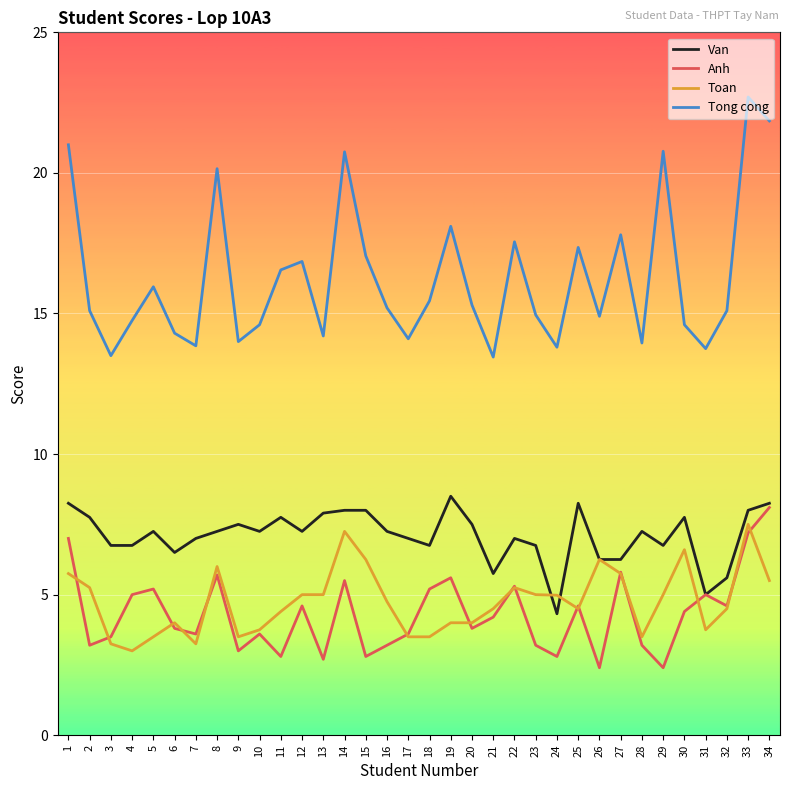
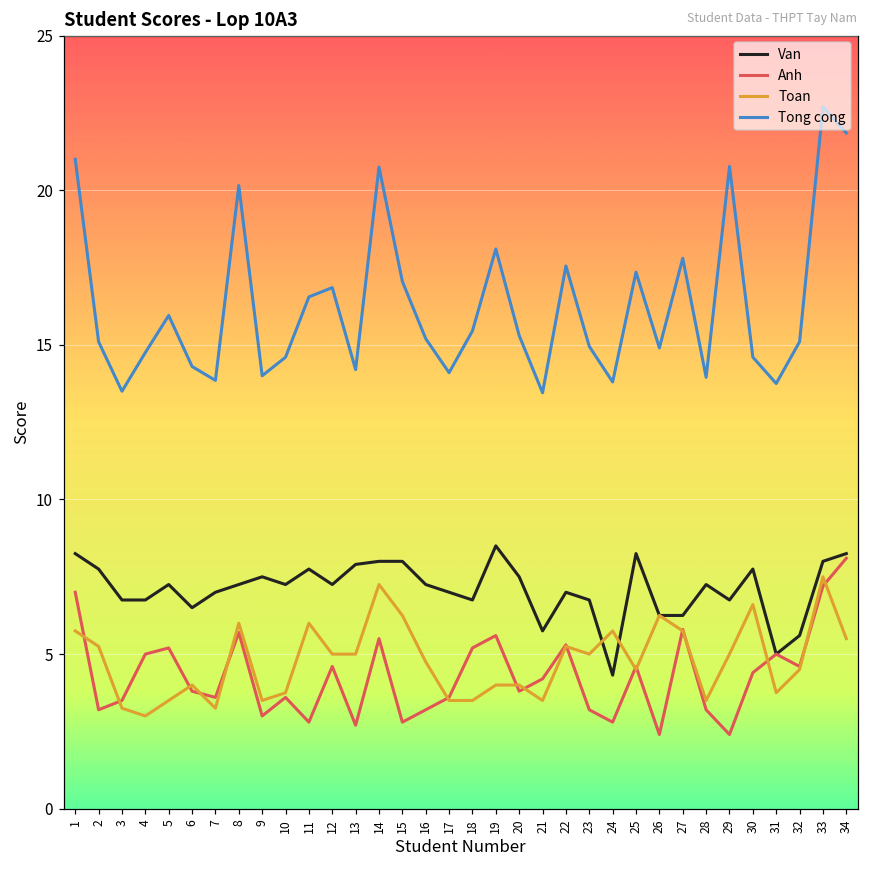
Toan, 11: 4.4 -> 6.0
Toan, 21: 4.5 -> 3.5
Toan, 24: 5.0 -> 5.8
